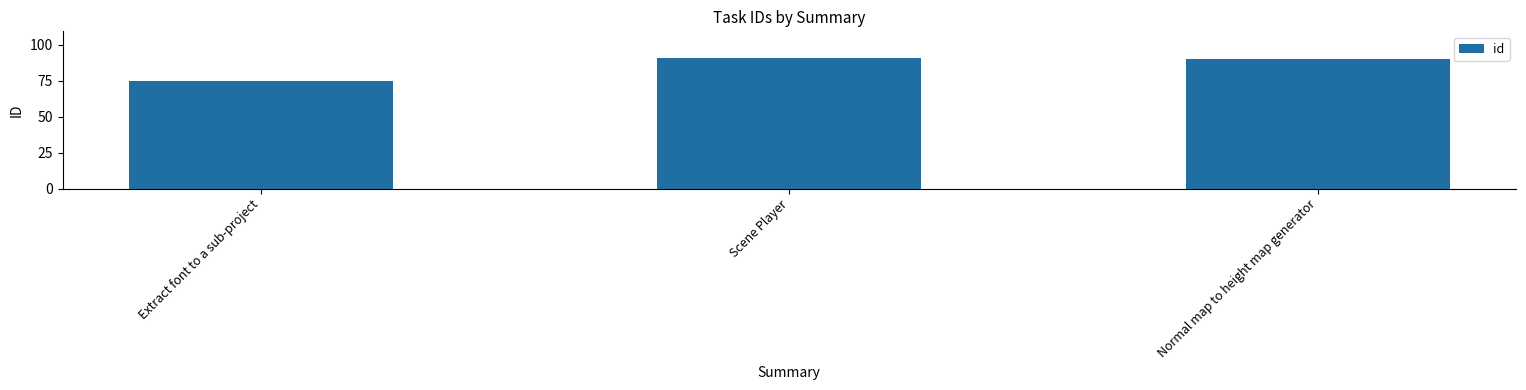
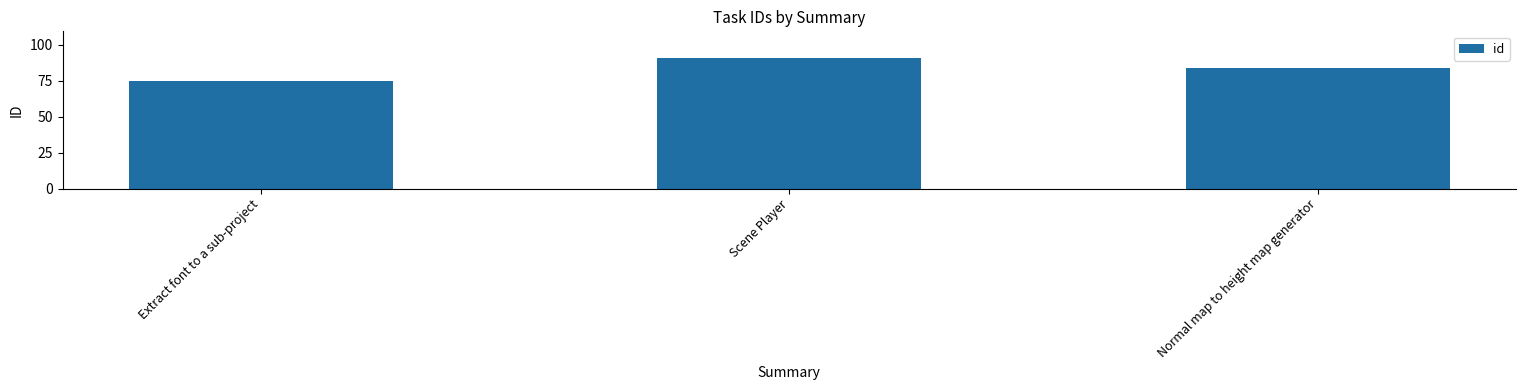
Normal map to height map generator: 90 -> 84
